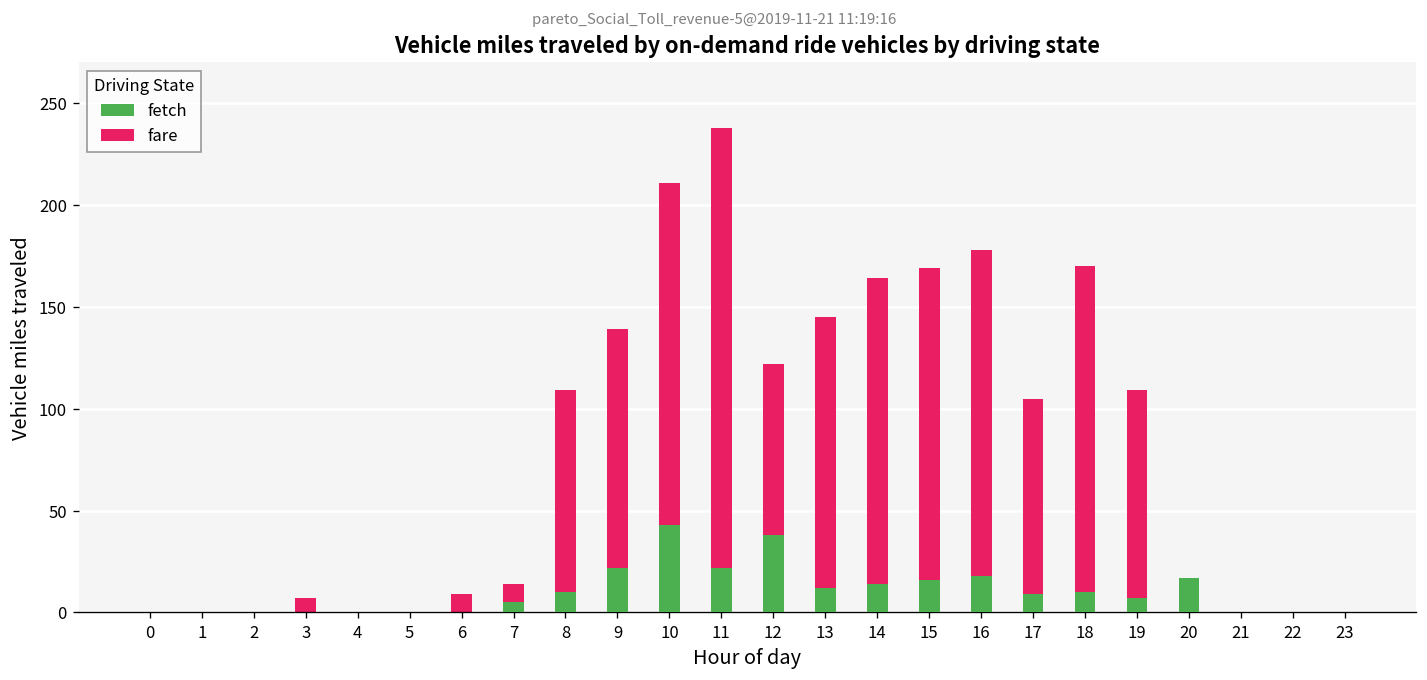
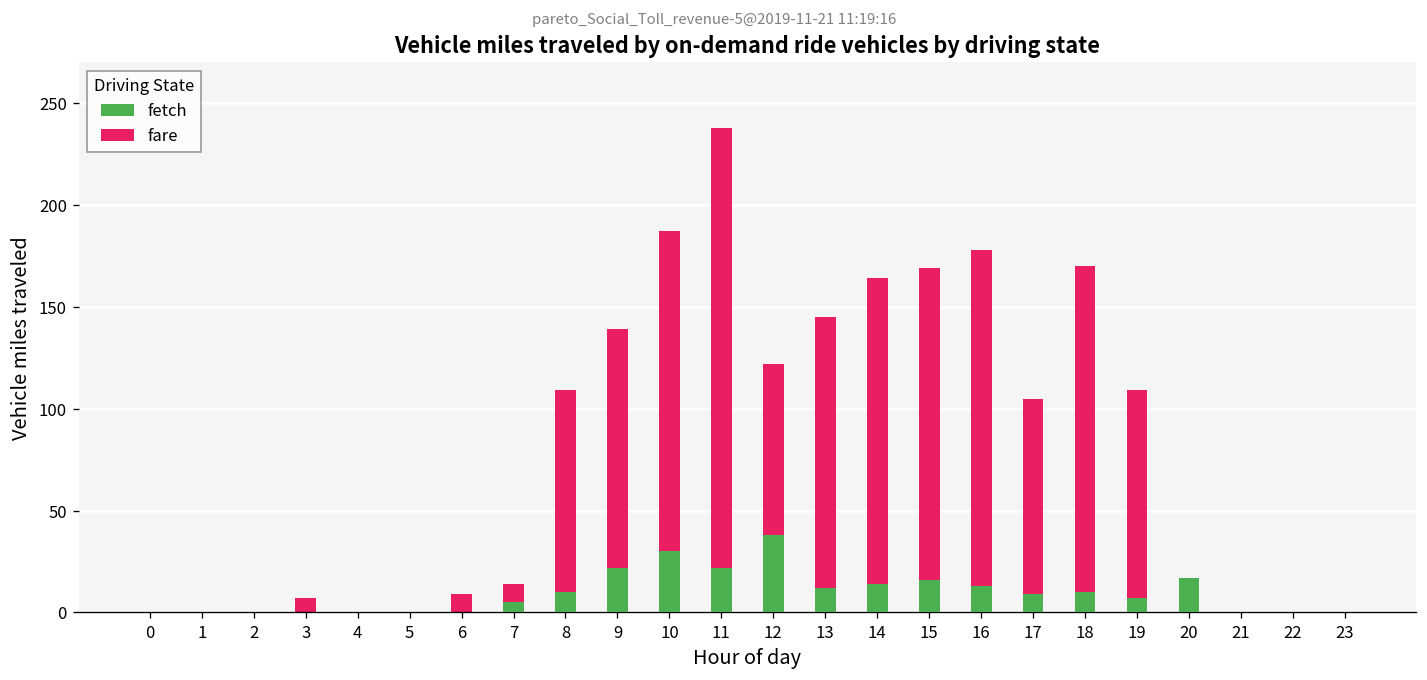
fetch, 10: 43 -> 30
fare, 10: 211 -> 187
fetch, 16: 18 -> 13
